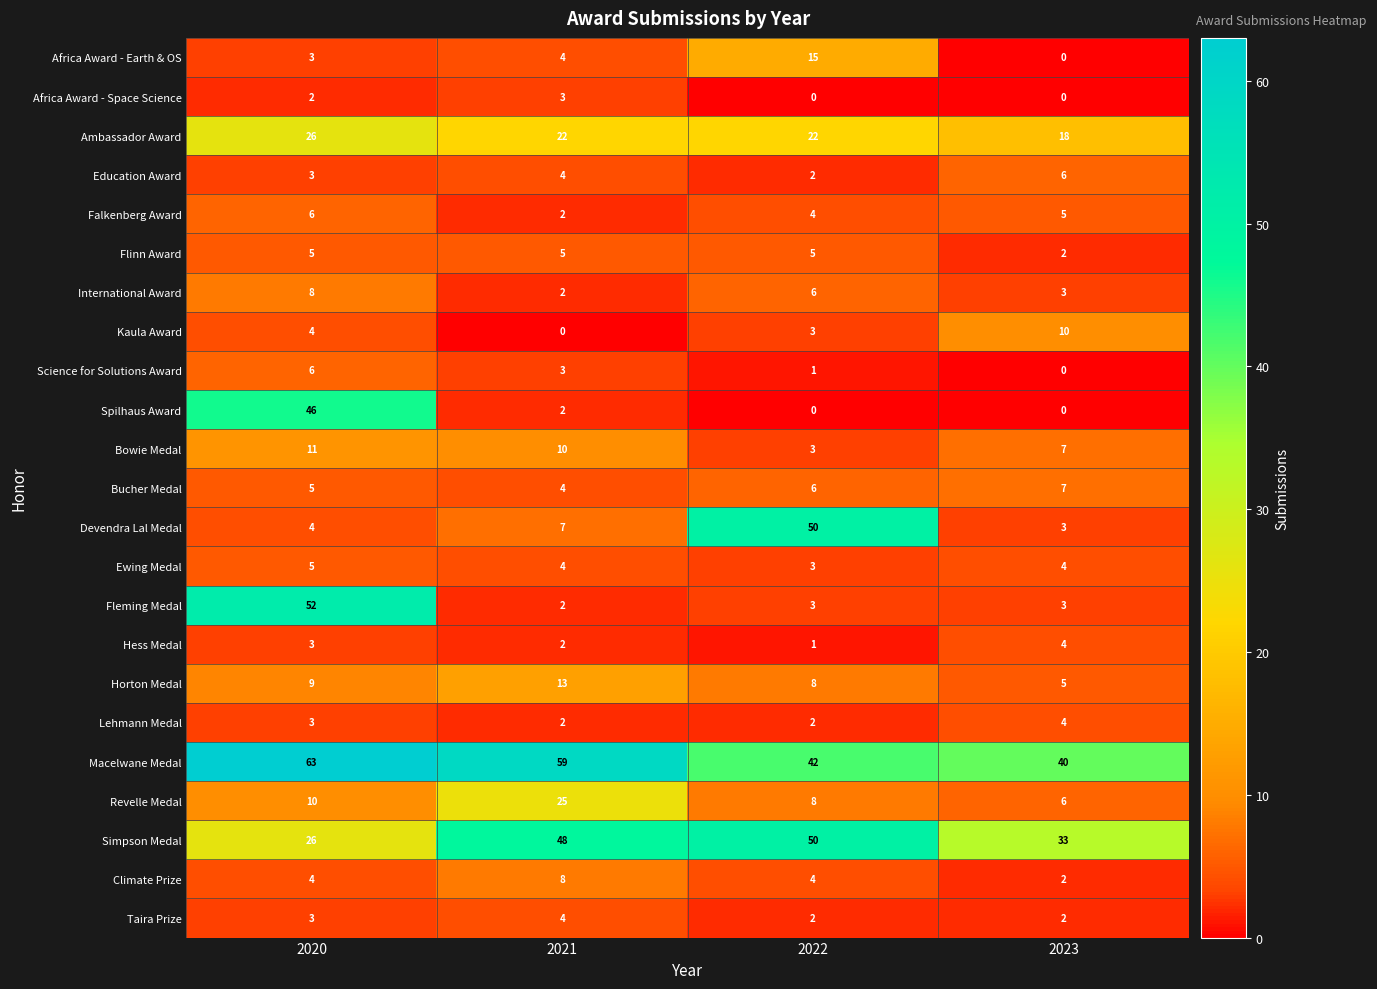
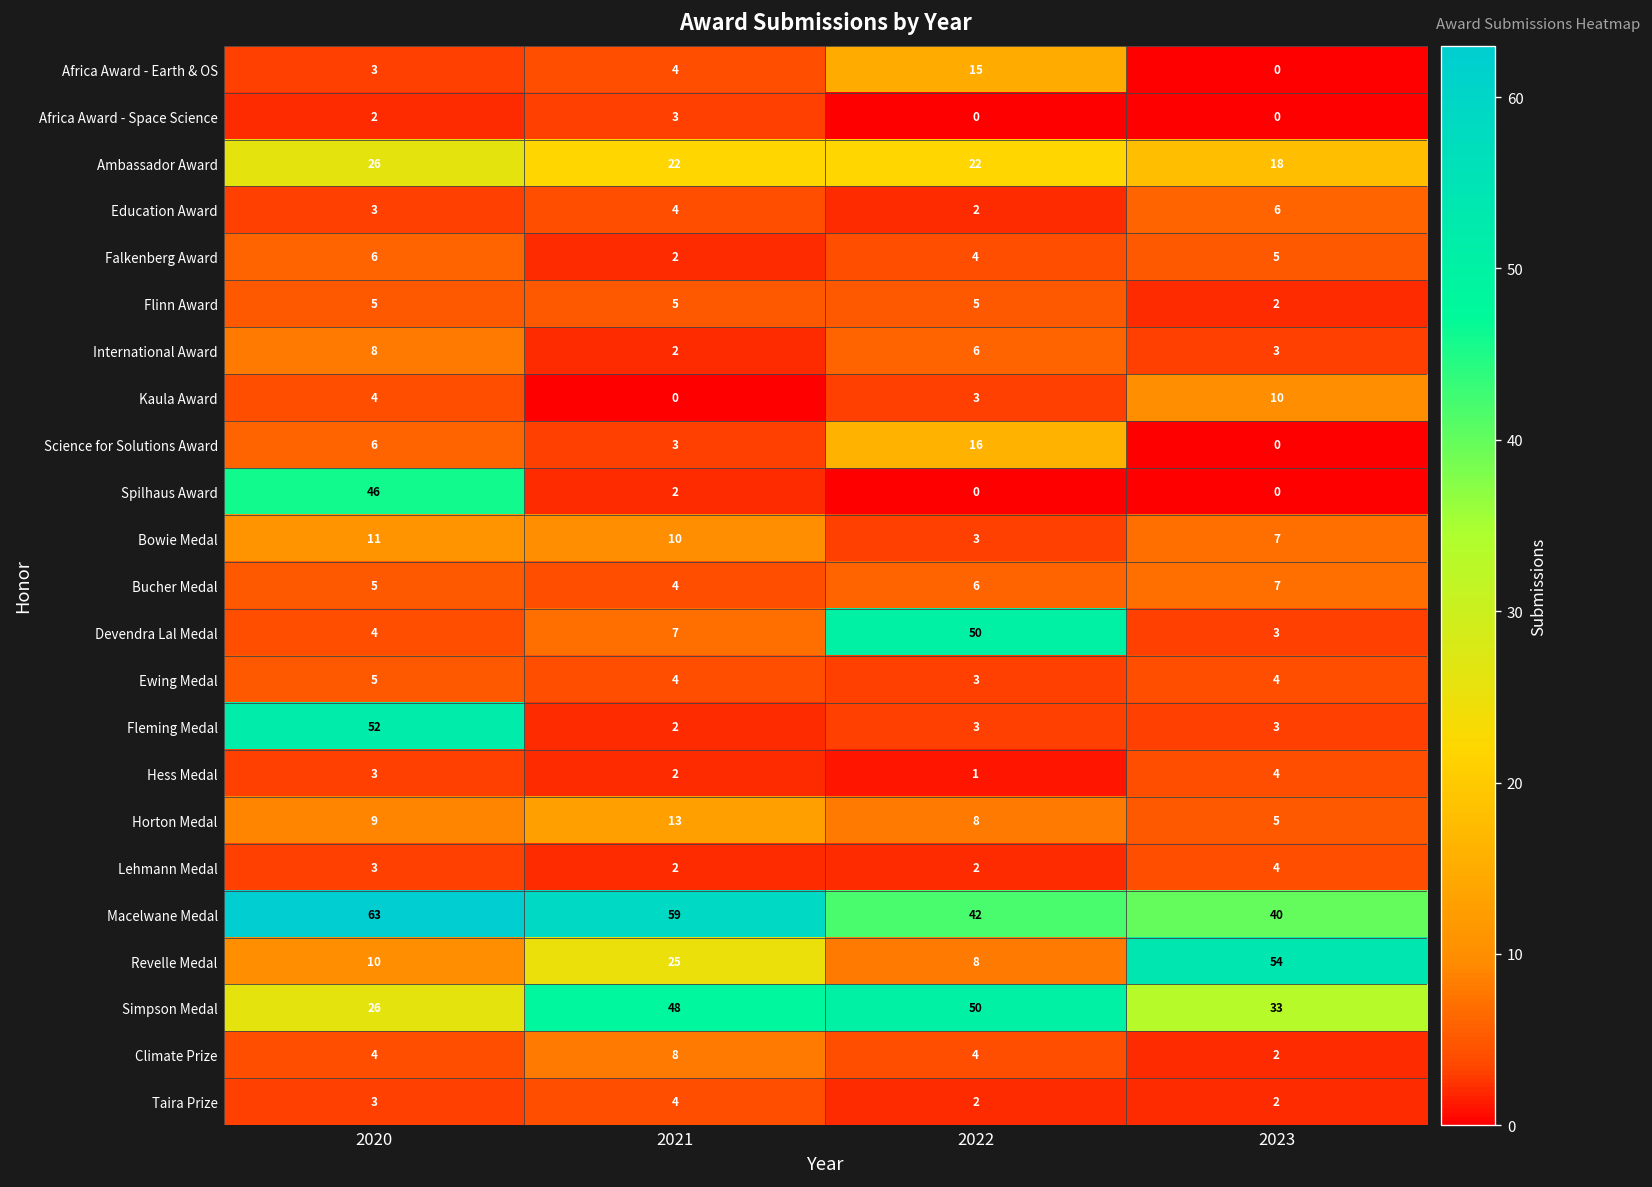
Science for Solutions Award, 2022: 1 -> 16
Revelle Medal, 2023: 6 -> 54
